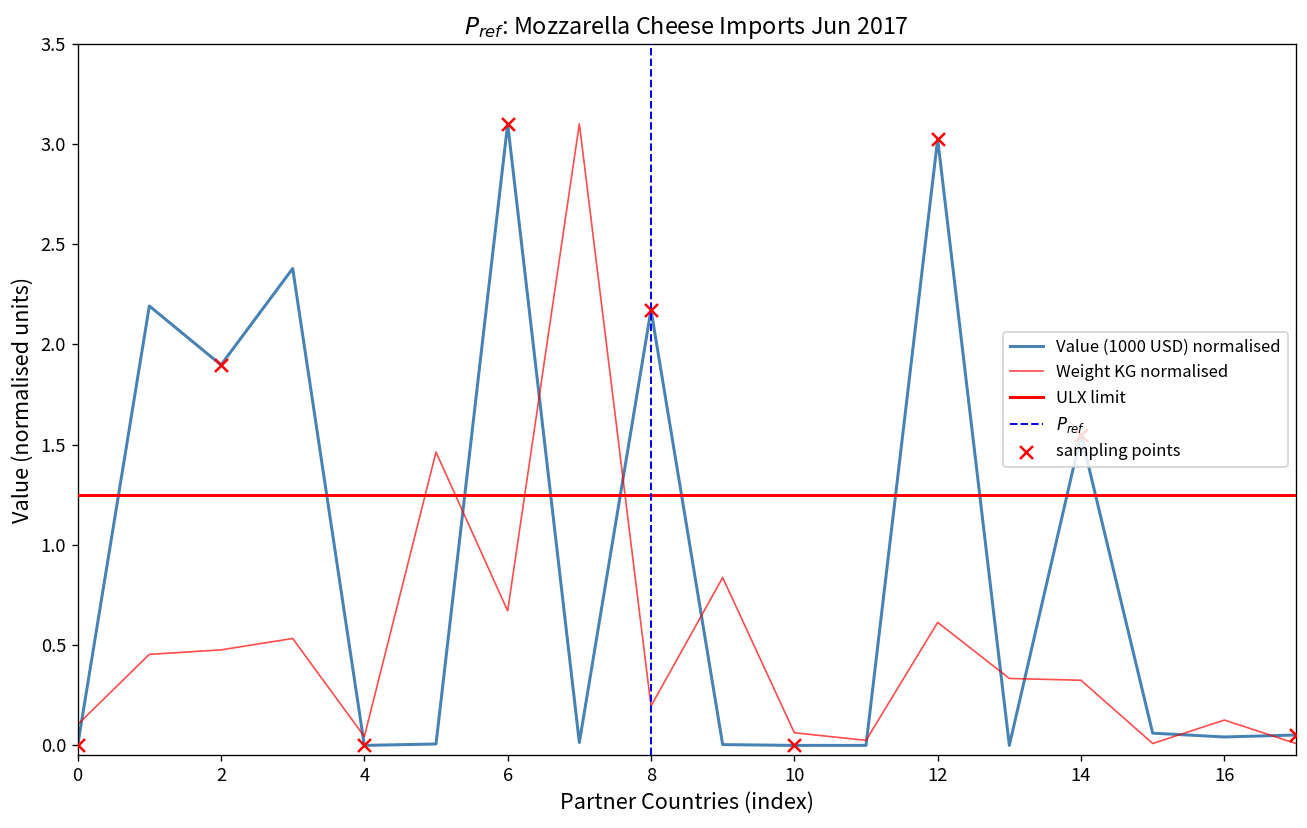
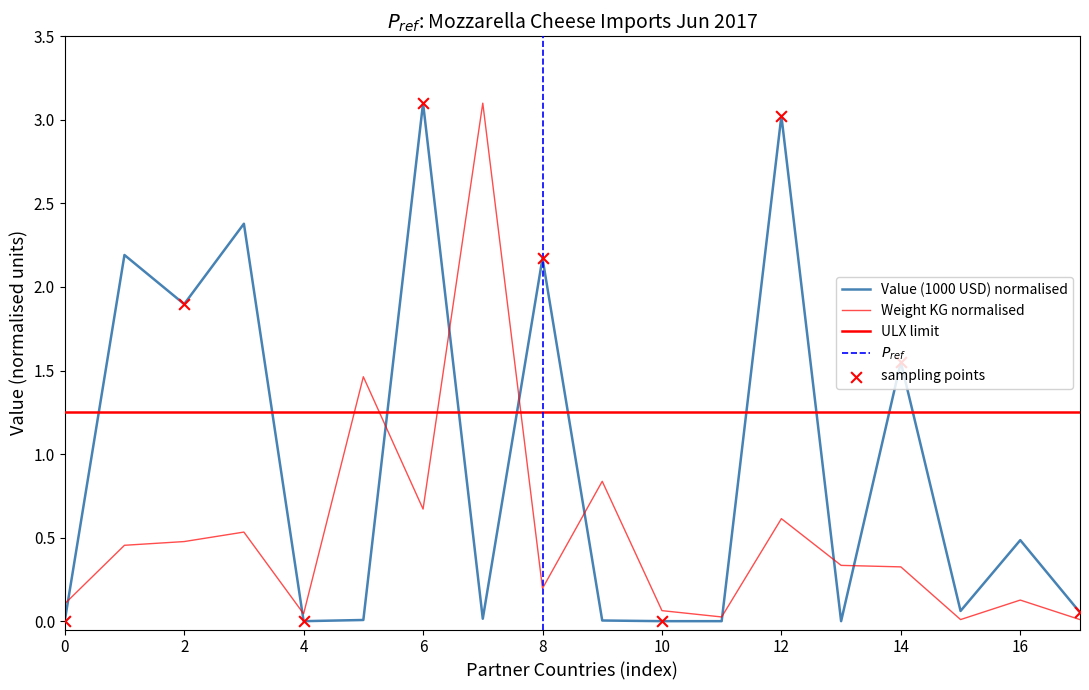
Value (1000 USD) normalised, 16: 0.04 -> 0.48
